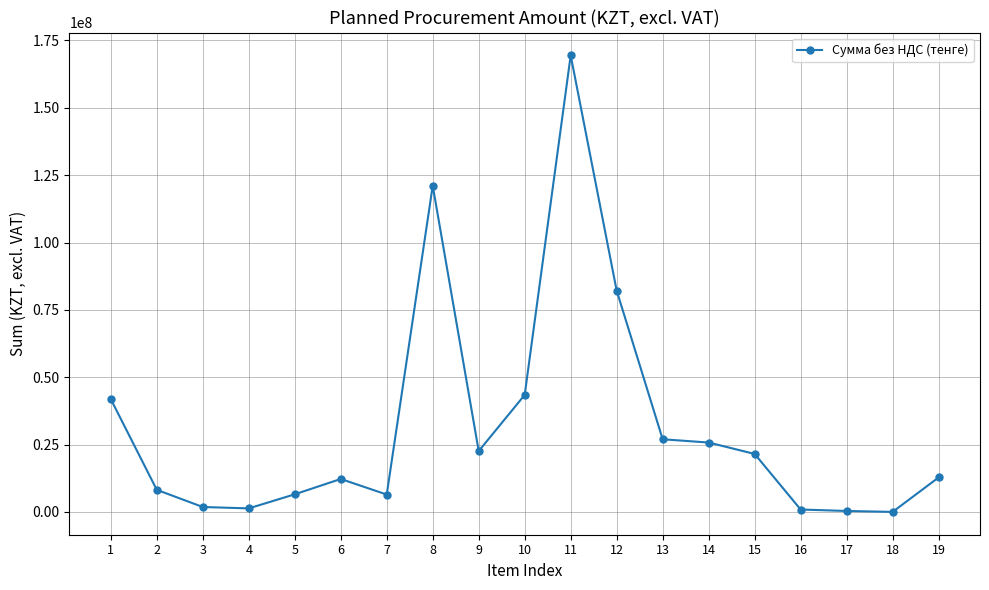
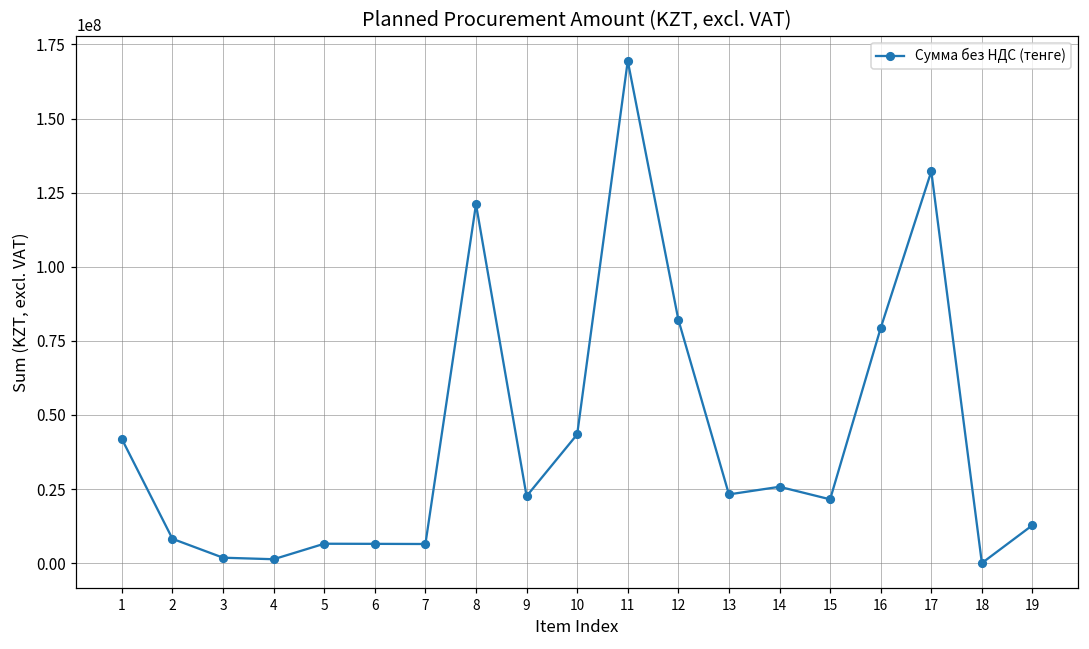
6: 12000000 -> 7000000
13: 27000000 -> 23000000
16: 1000000 -> 79000000
17: 0 -> 132000000
